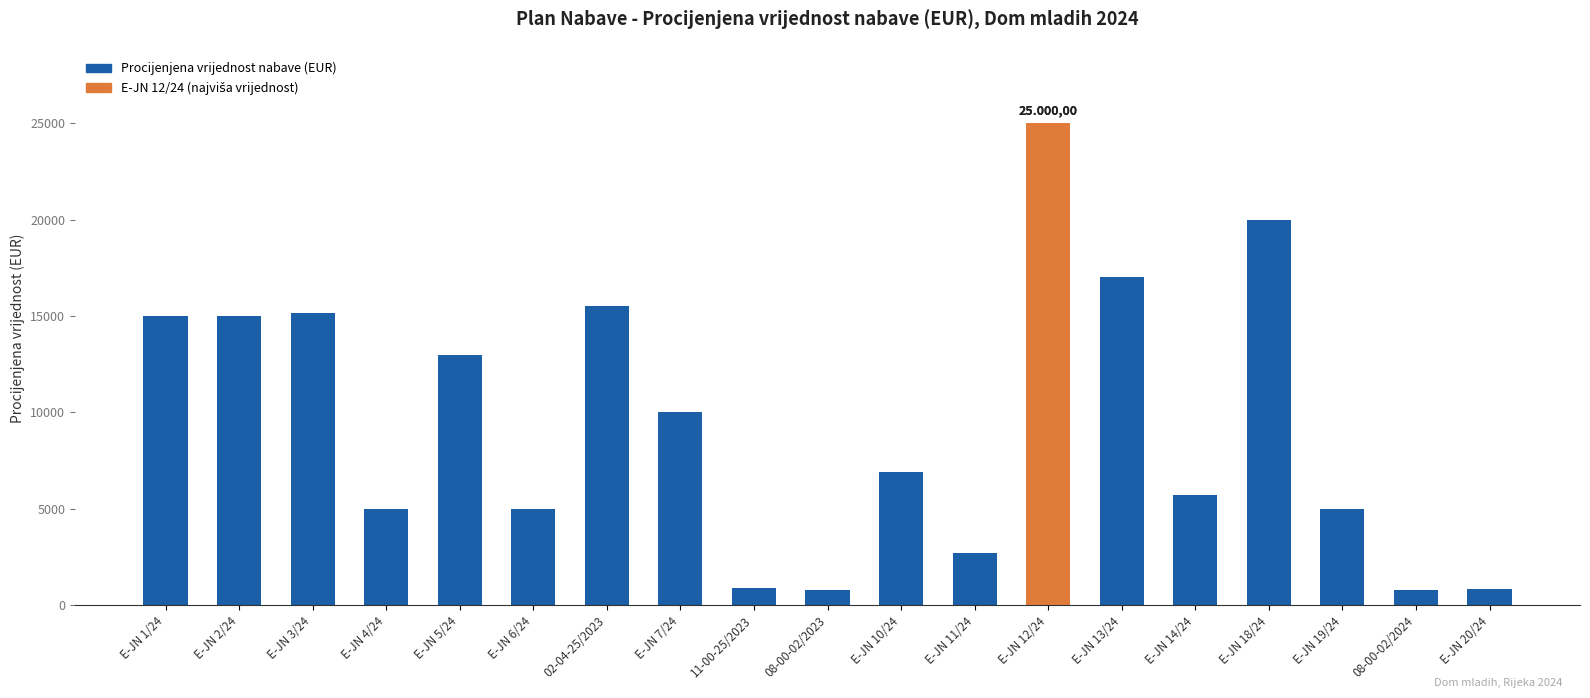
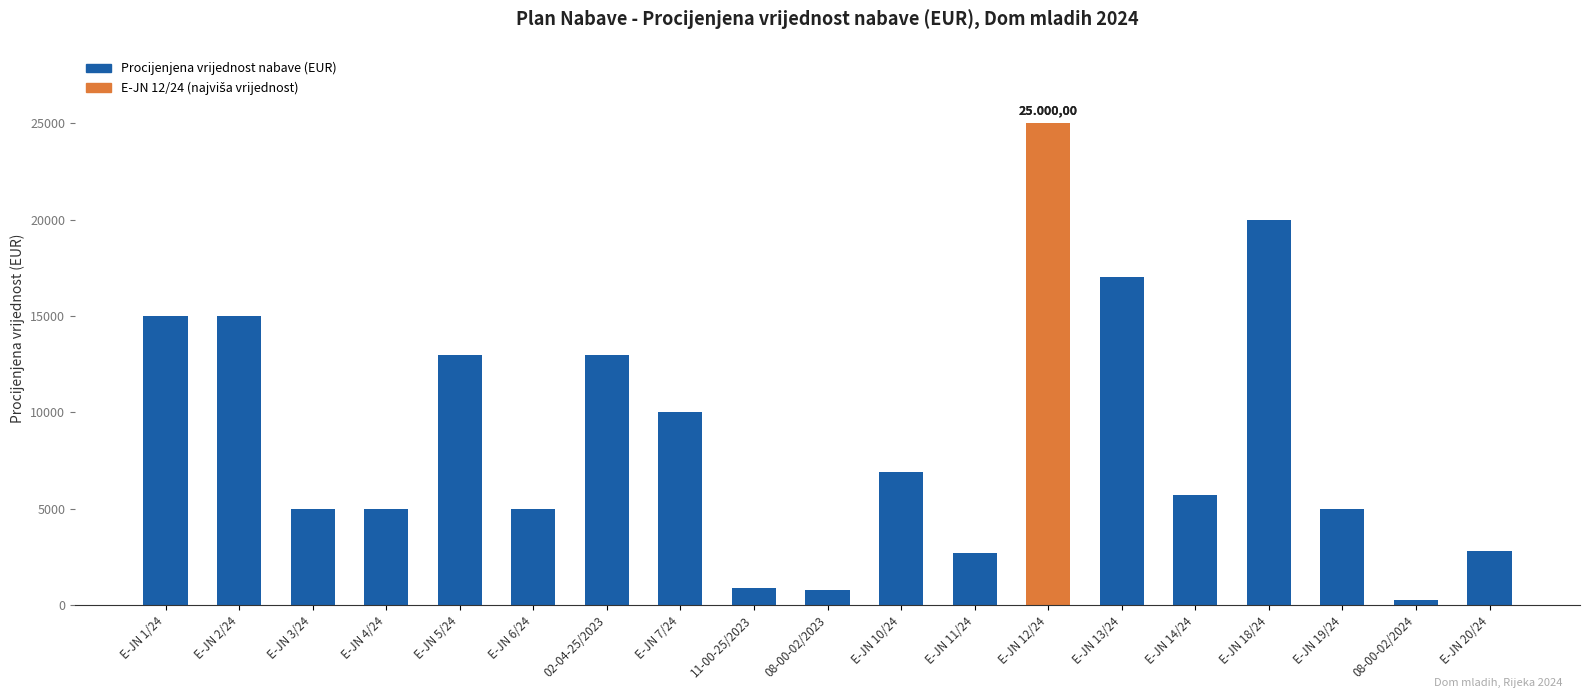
E-JN 3/24: 15200 -> 5000
02-04-25/2023: 15500 -> 13000
08-00-02/2024: 800 -> 300
E-JN 20/24: 800 -> 2800
